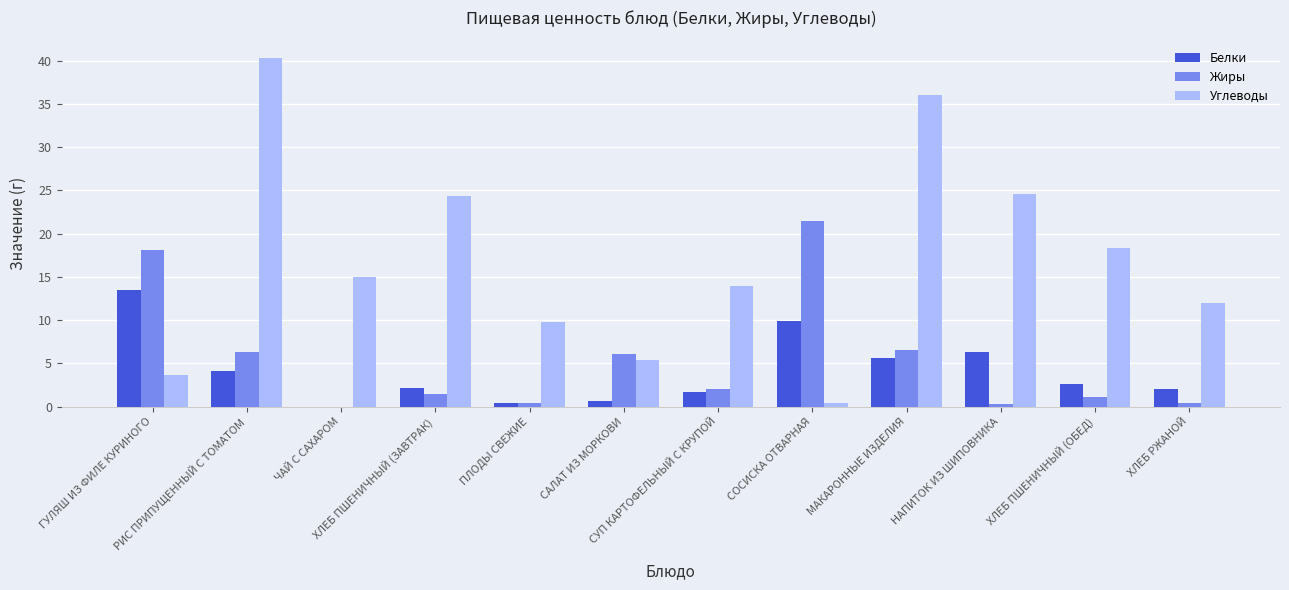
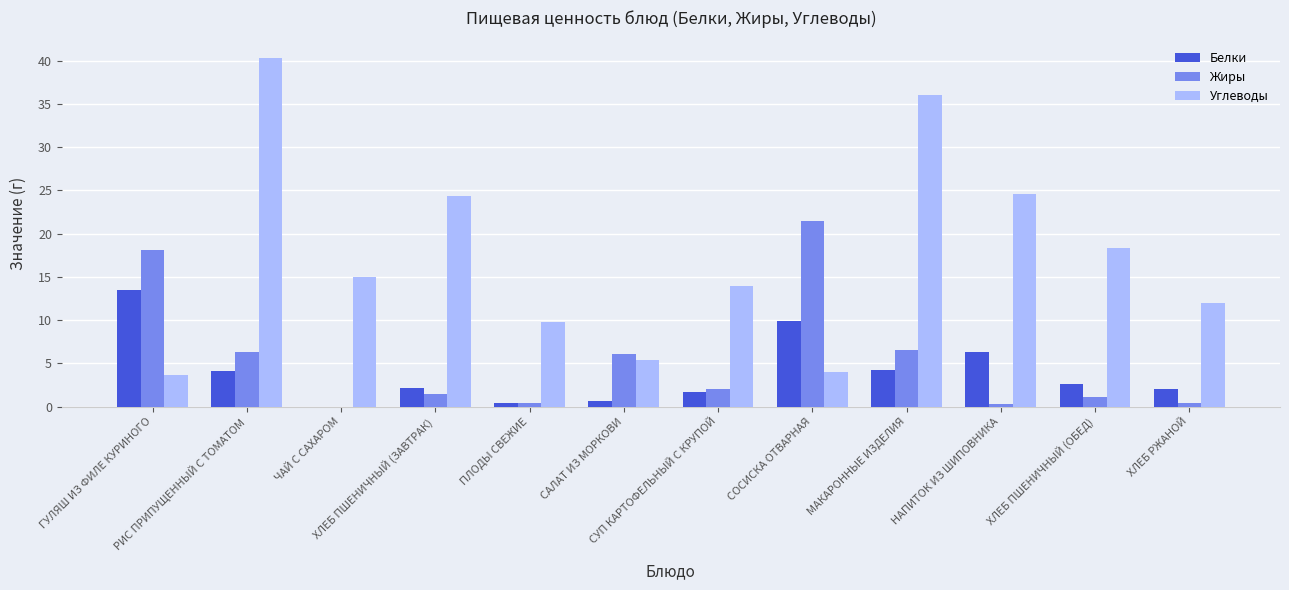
Углеводы, СОСИСКА ОТВАРНАЯ: 0 -> 4
Белки, МАКАРОННЫЕ ИЗДЕЛИЯ: 6 -> 4
